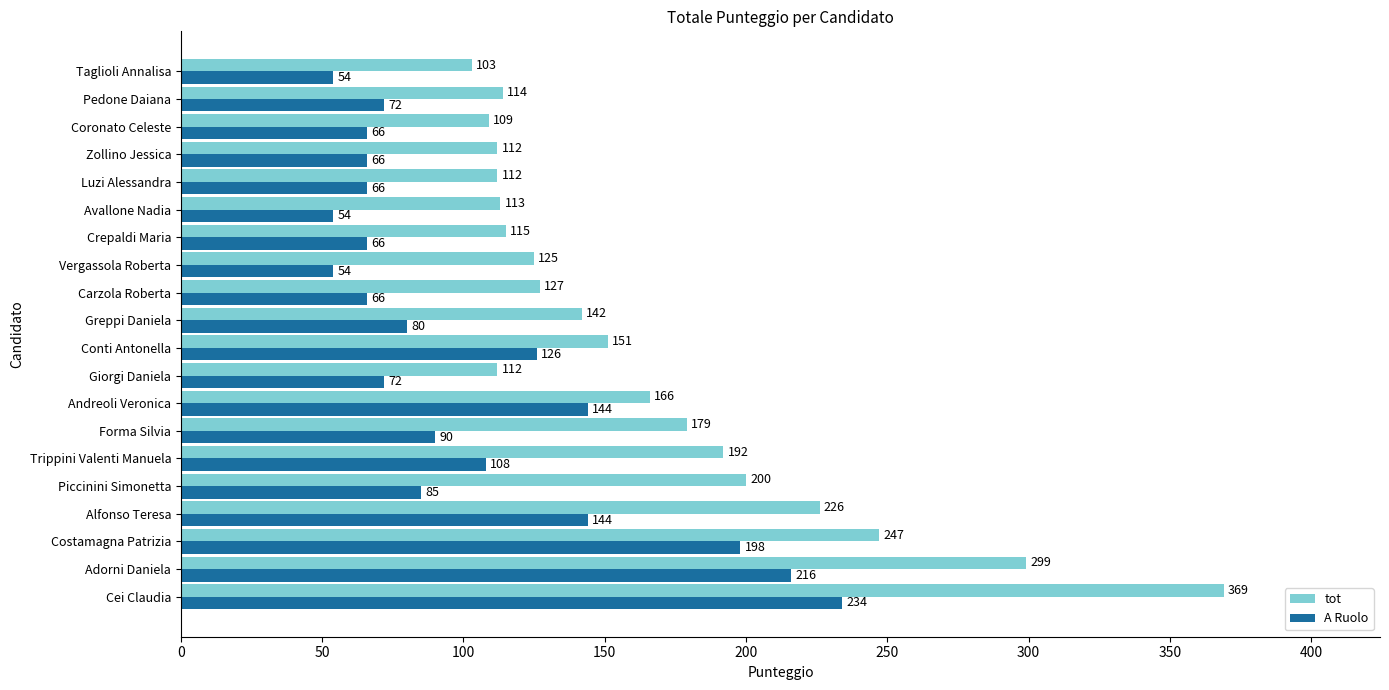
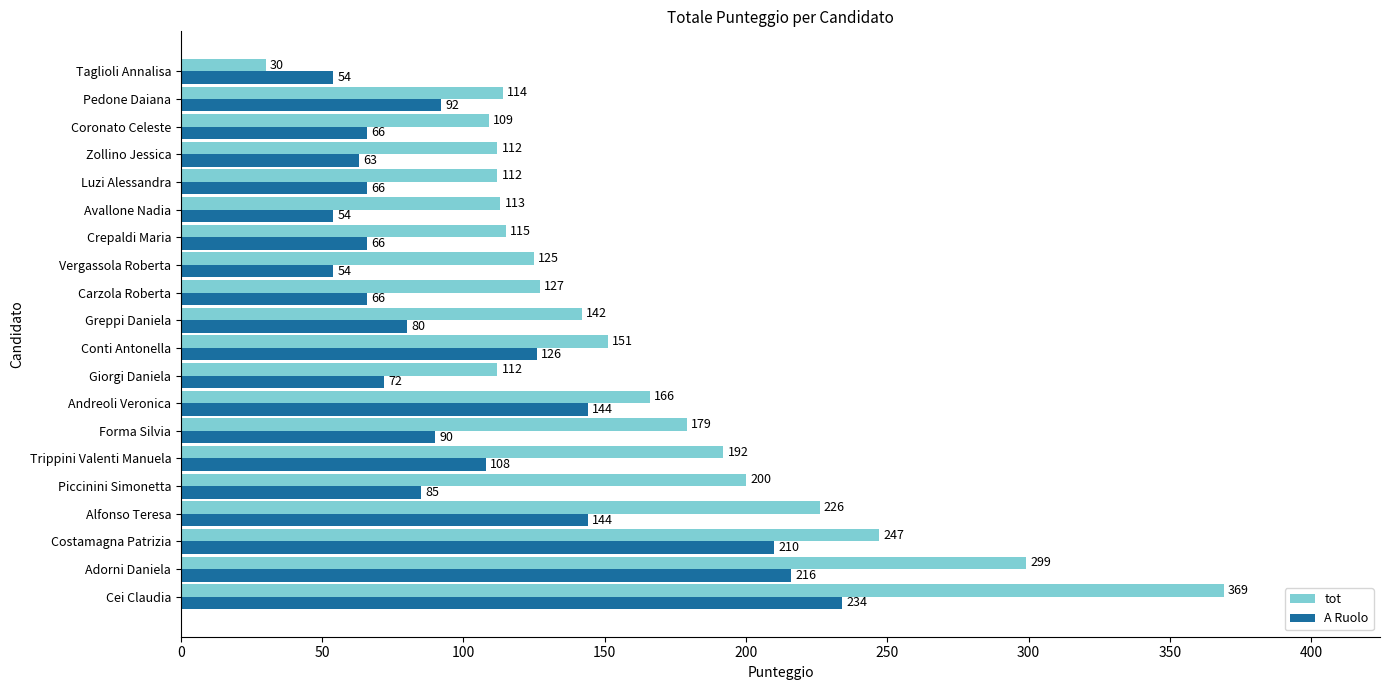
tot, Taglioli Annalisa: 103 -> 30
A Ruolo, Pedone Daiana: 72 -> 92
A Ruolo, Zollino Jessica: 66 -> 63
A Ruolo, Costamagna Patrizia: 198 -> 210
